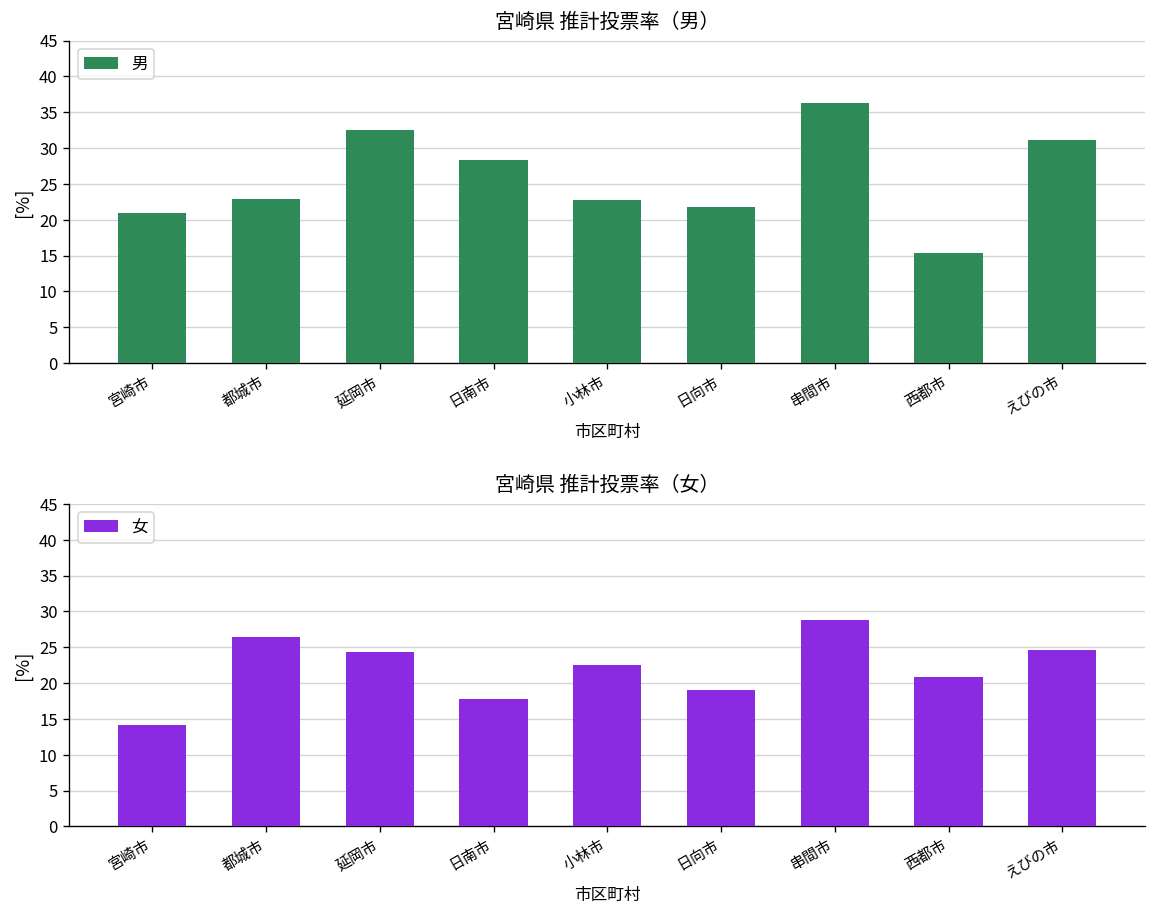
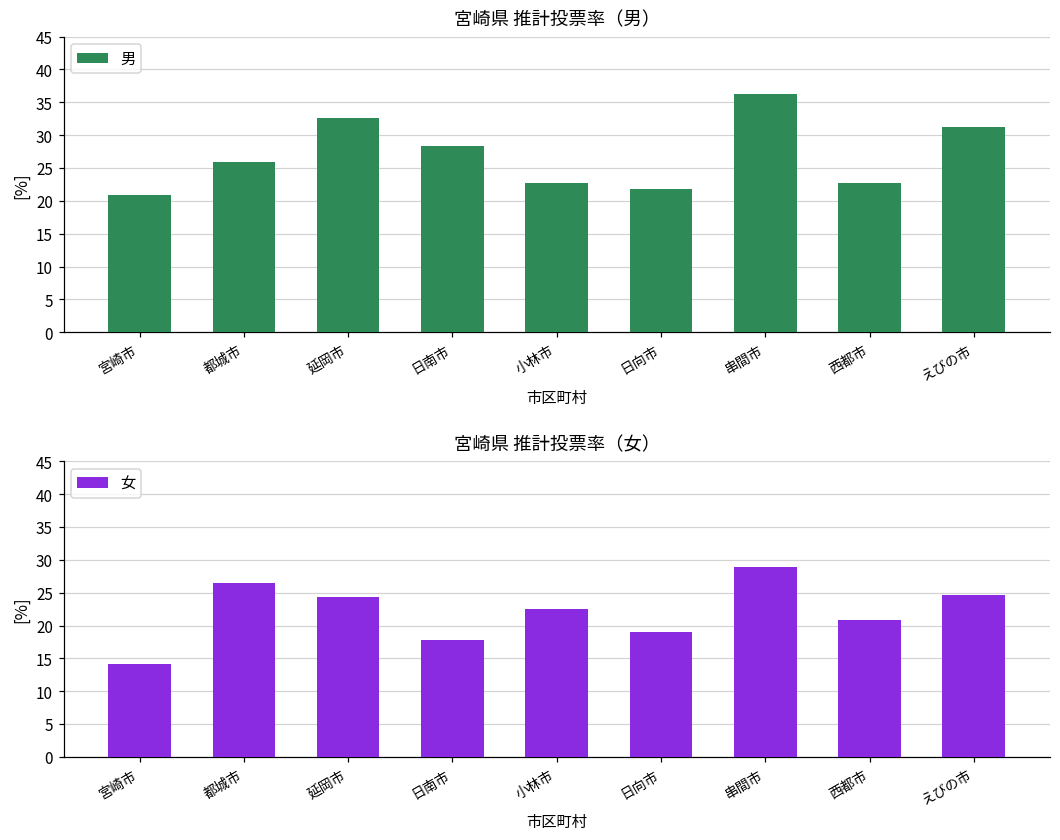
宮崎県 推計投票率（男）, 都城市: 23 -> 26
宮崎県 推計投票率（男）, 西都市: 15 -> 23
